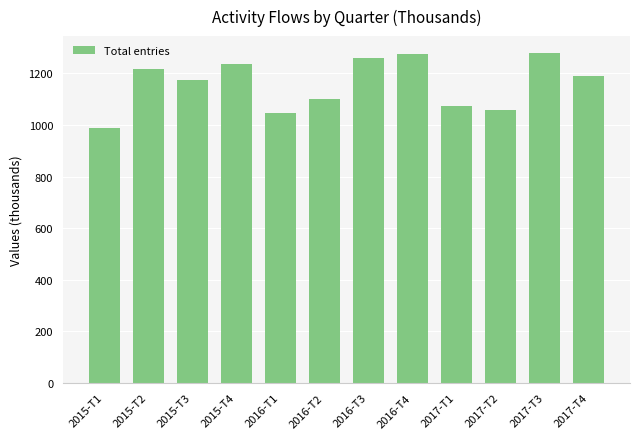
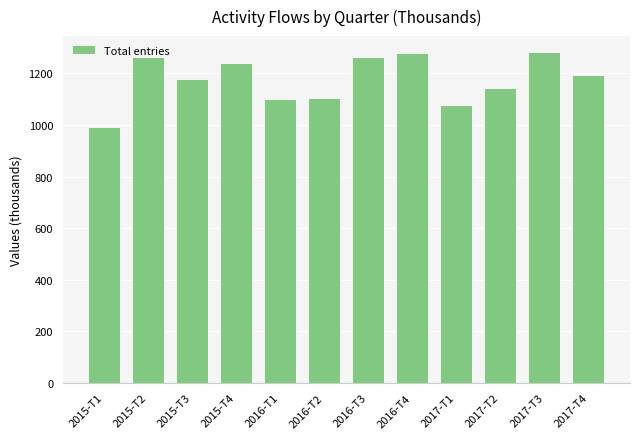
2015-T2: 1220 -> 1260
2016-T1: 1050 -> 1100
2017-T2: 1060 -> 1140
